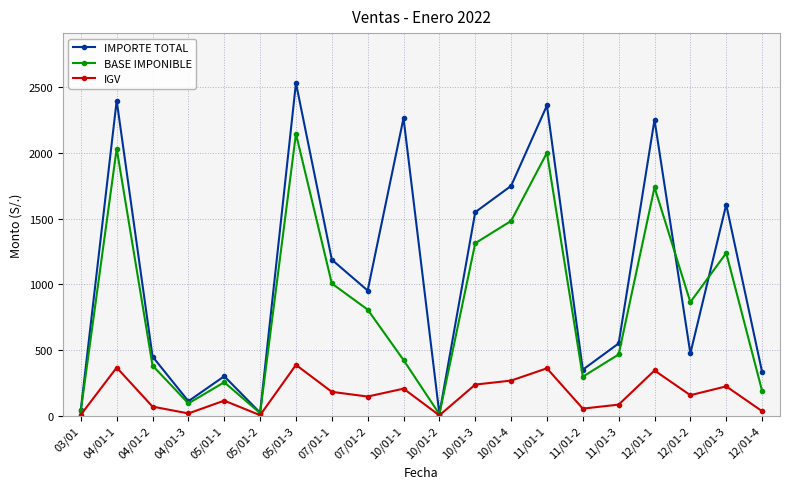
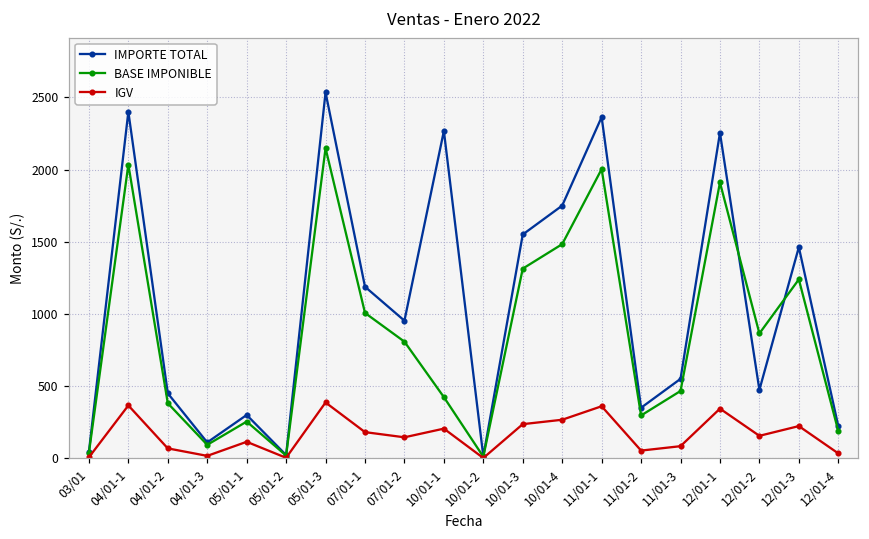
BASE IMPONIBLE, 12/01-1: 1740 -> 1910
IMPORTE TOTAL, 12/01-3: 1610 -> 1460
IMPORTE TOTAL, 12/01-4: 330 -> 220
